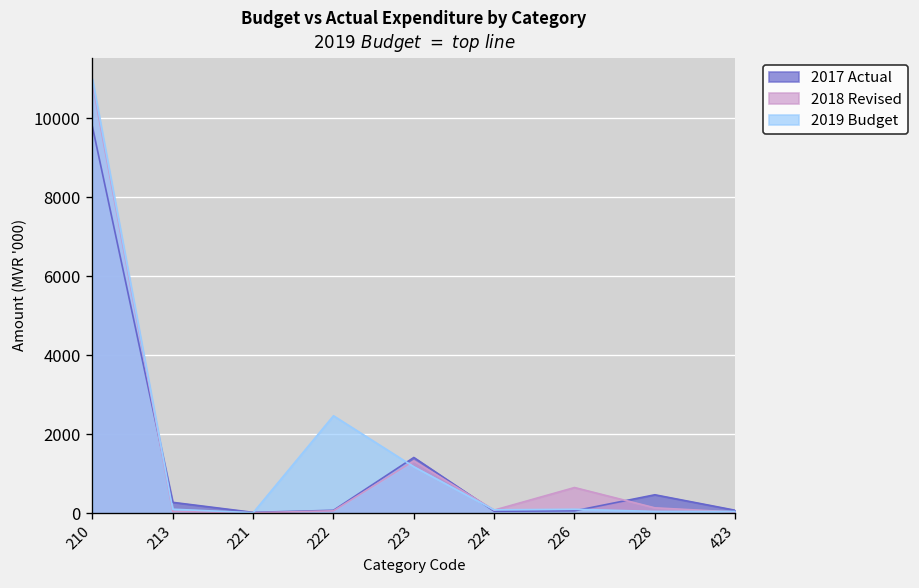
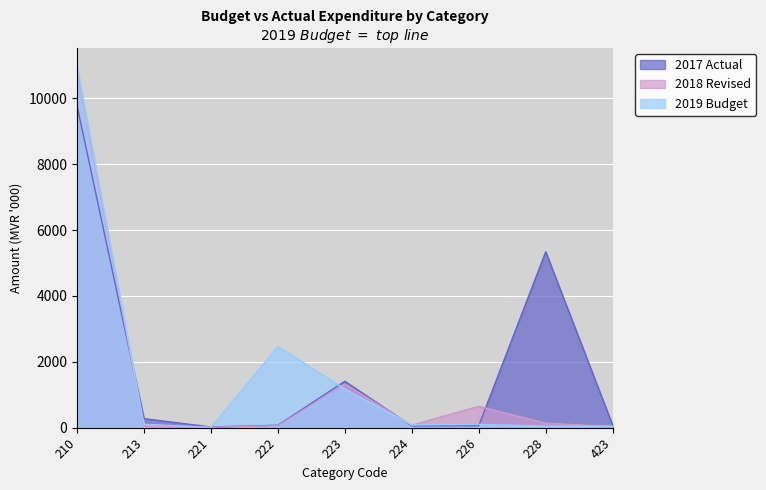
2017 Actual, 228: 500 -> 5300
